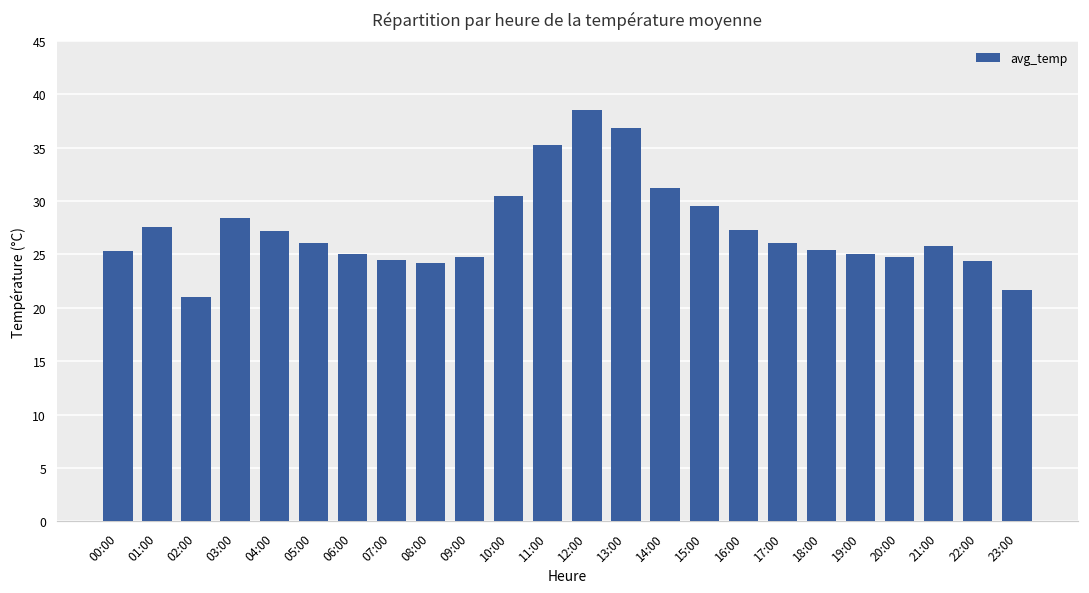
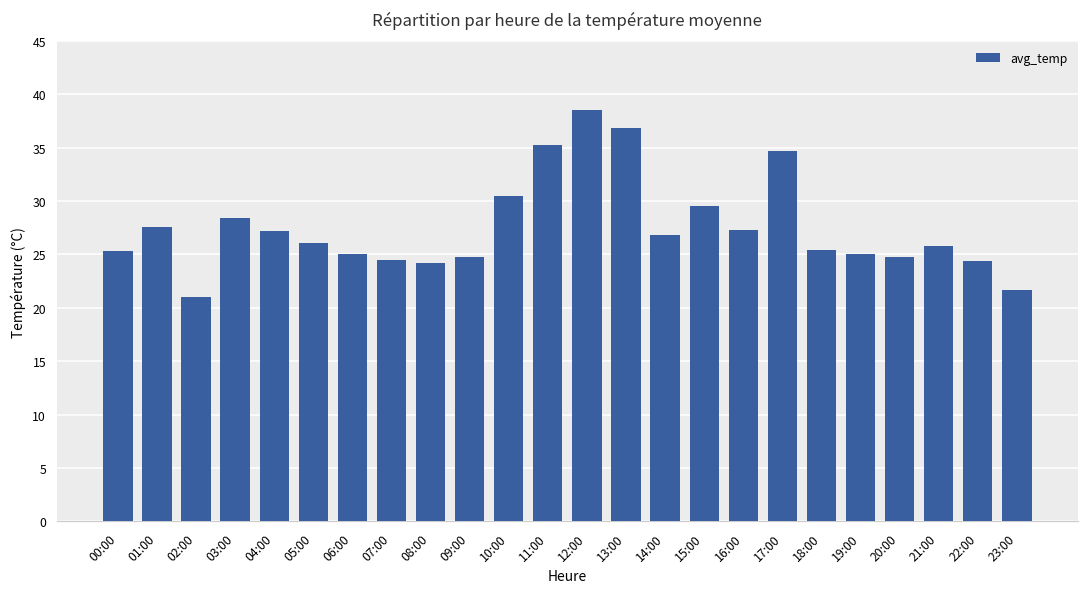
14:00: 31 -> 27
17:00: 26 -> 35
